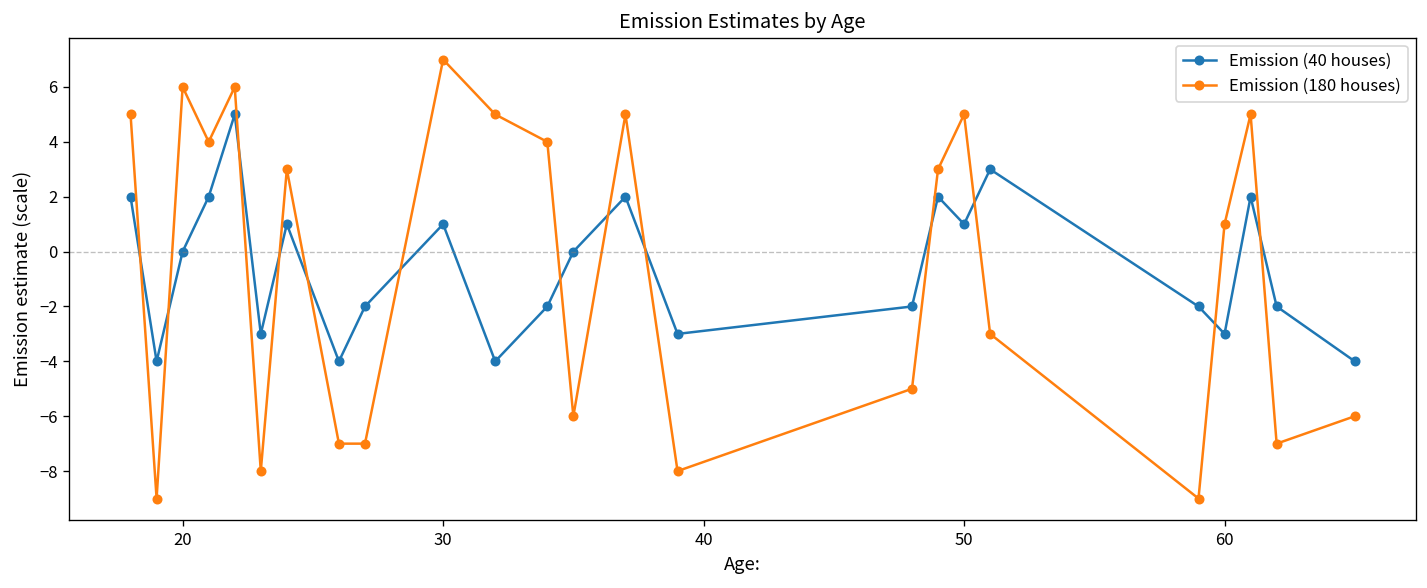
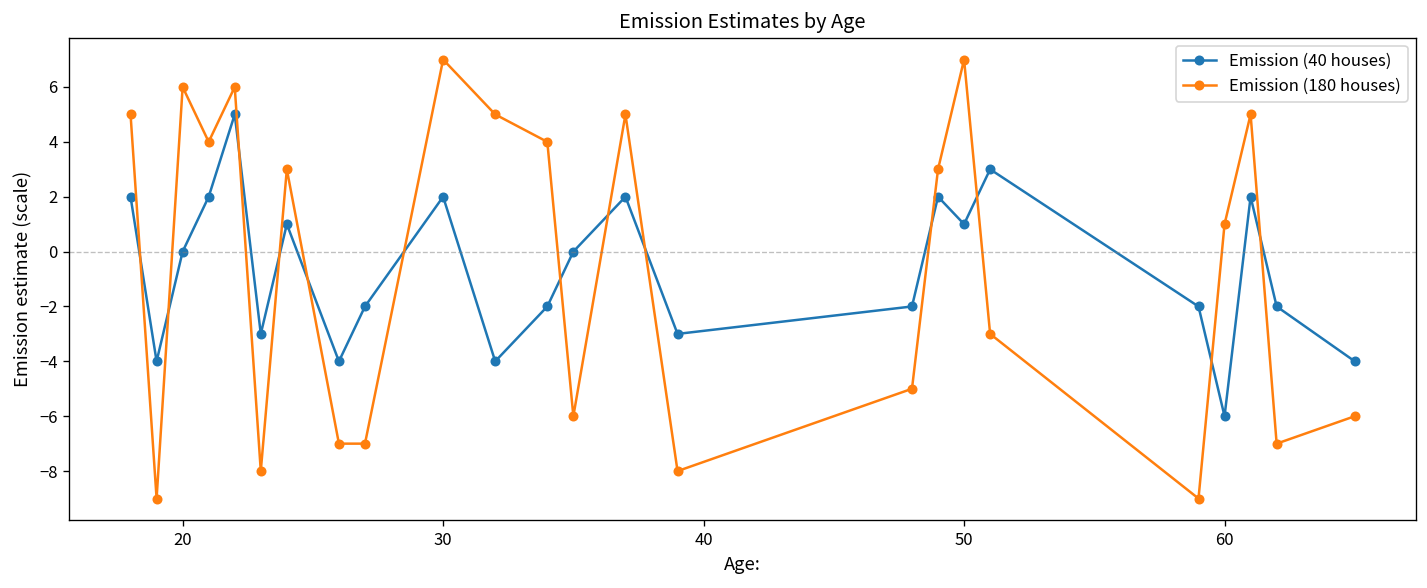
Emission (40 houses), 30: 1 -> 2
Emission (180 houses), 50: 5 -> 7
Emission (40 houses), 60: -3 -> -6
